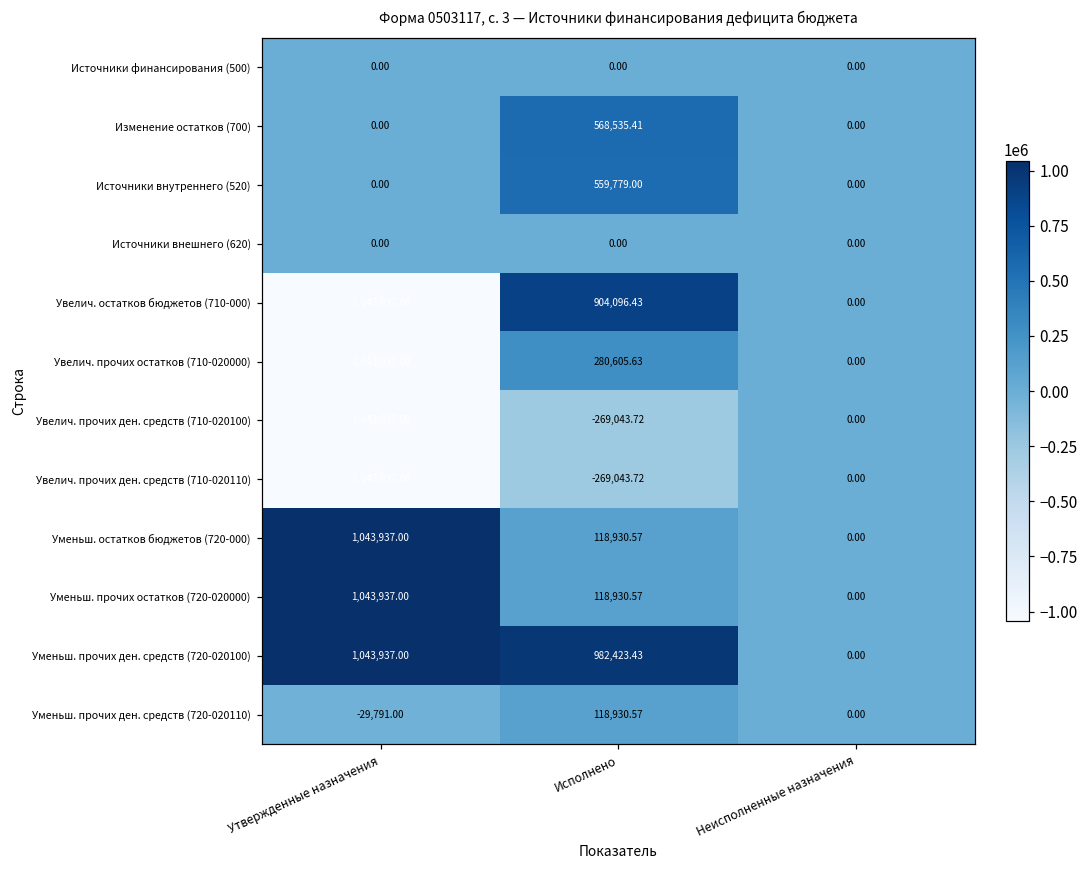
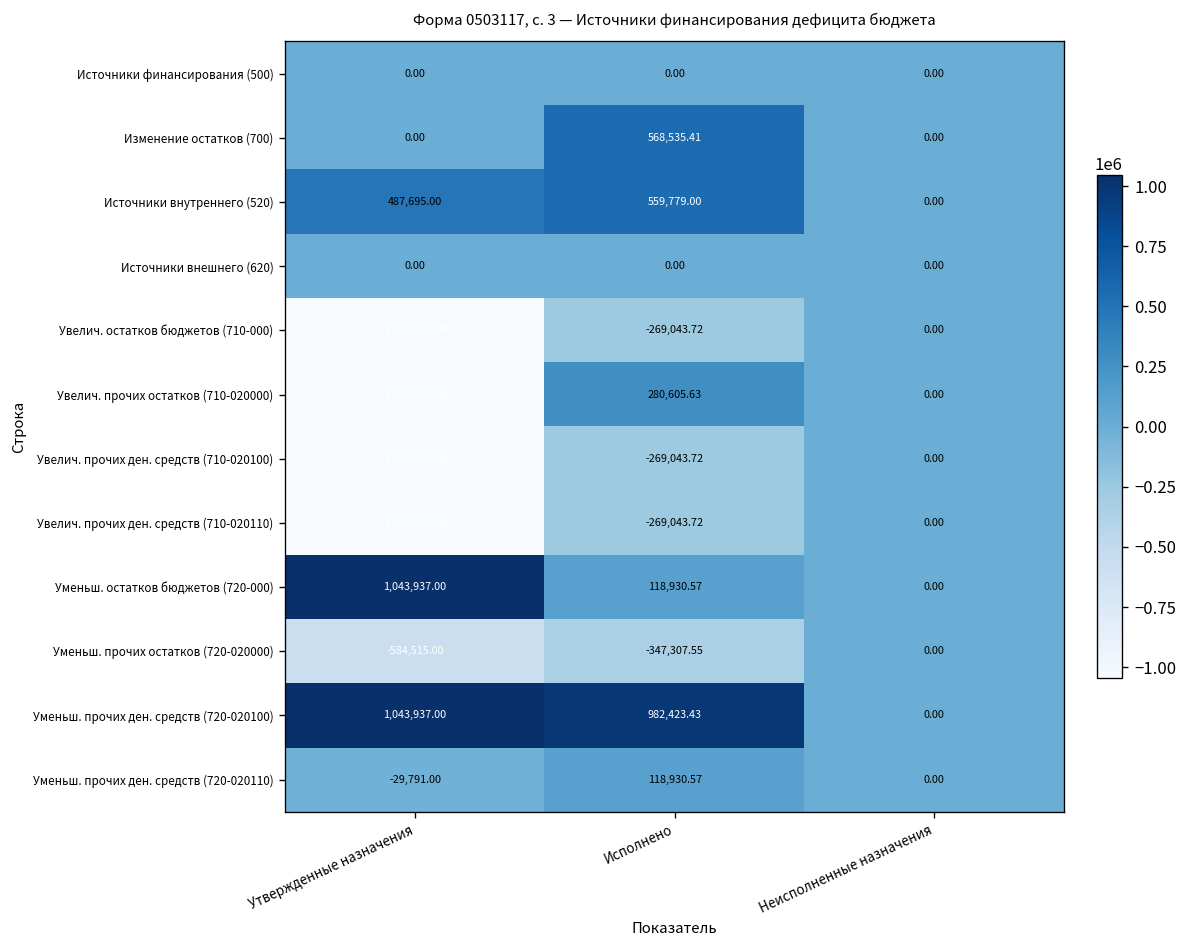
Источники внутреннего (520), Утвержденные назначения: 0.00 -> 487,695.00
Увелич. остатков бюджетов (710-000), Исполнено: 904,096.43 -> -269,043.72
Уменьш. прочих остатков (720-020000), Утвержденные назначения: 1,043,937.00 -> -584,515.00
Уменьш. прочих остатков (720-020000), Исполнено: 118,930.57 -> -347,307.55
